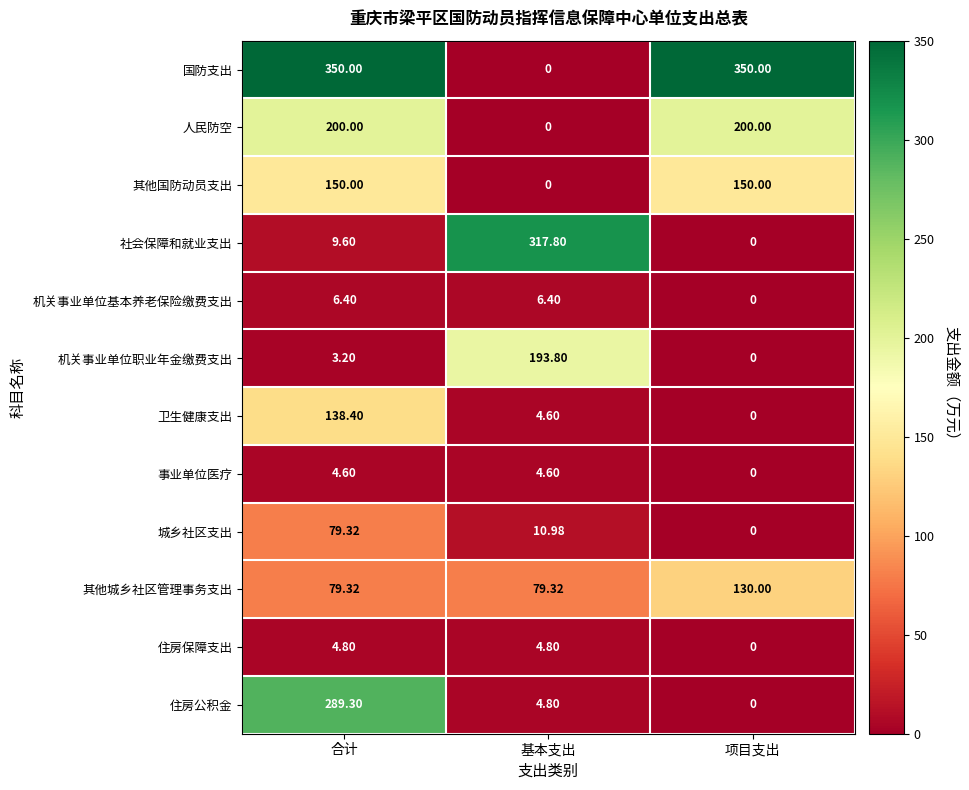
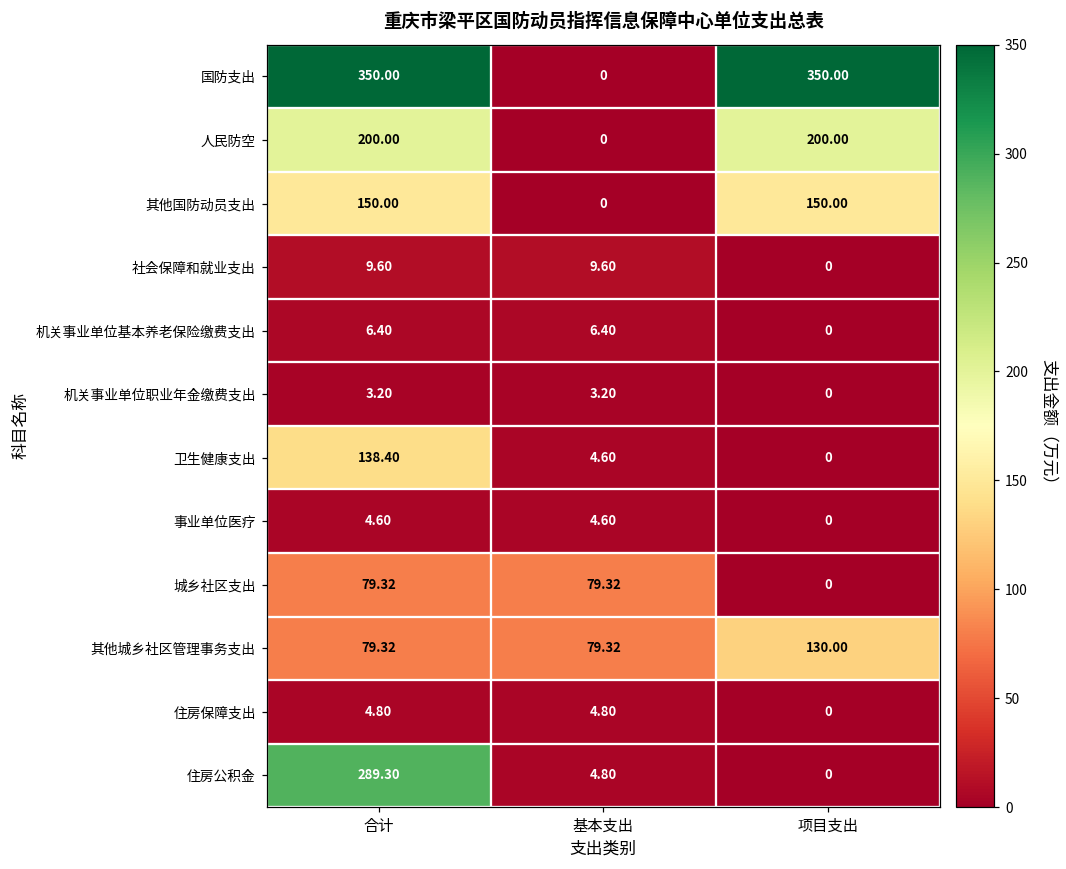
社会保障和就业支出, 基本支出: 317.80 -> 9.60
机关事业单位职业年金缴费支出, 基本支出: 193.80 -> 3.20
城乡社区支出, 基本支出: 10.98 -> 79.32
